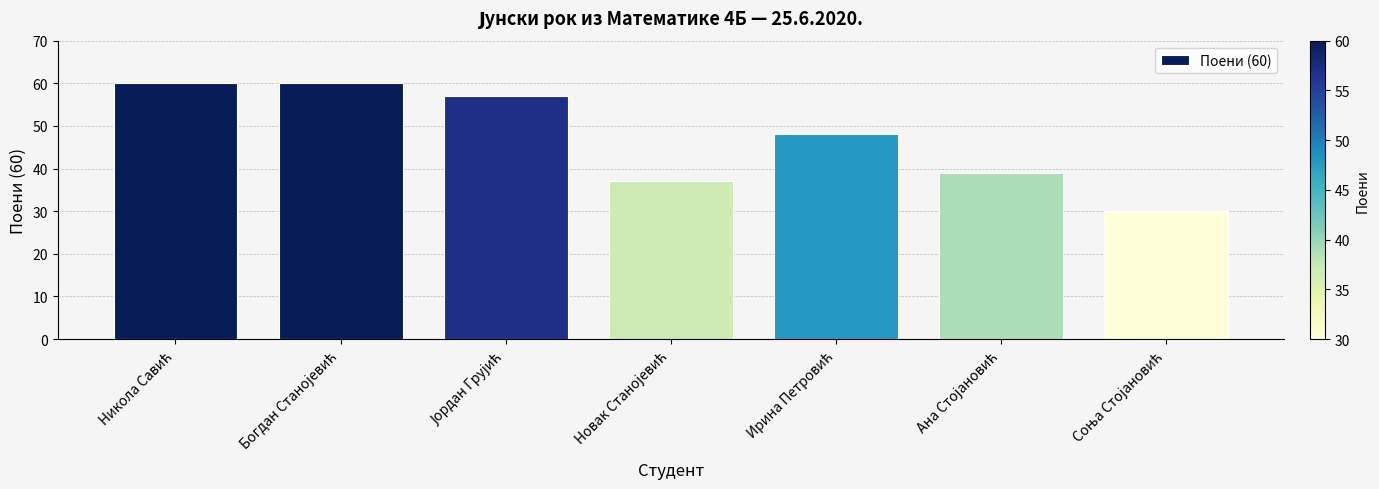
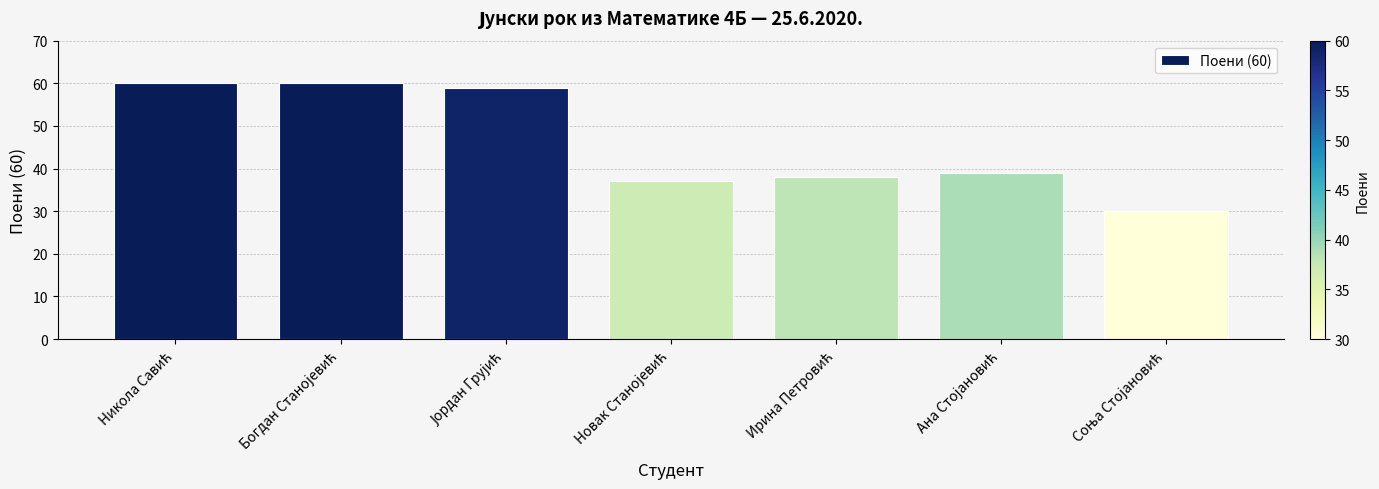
Јордан Грујић: 57 -> 59
Ирина Петровић: 48 -> 38
